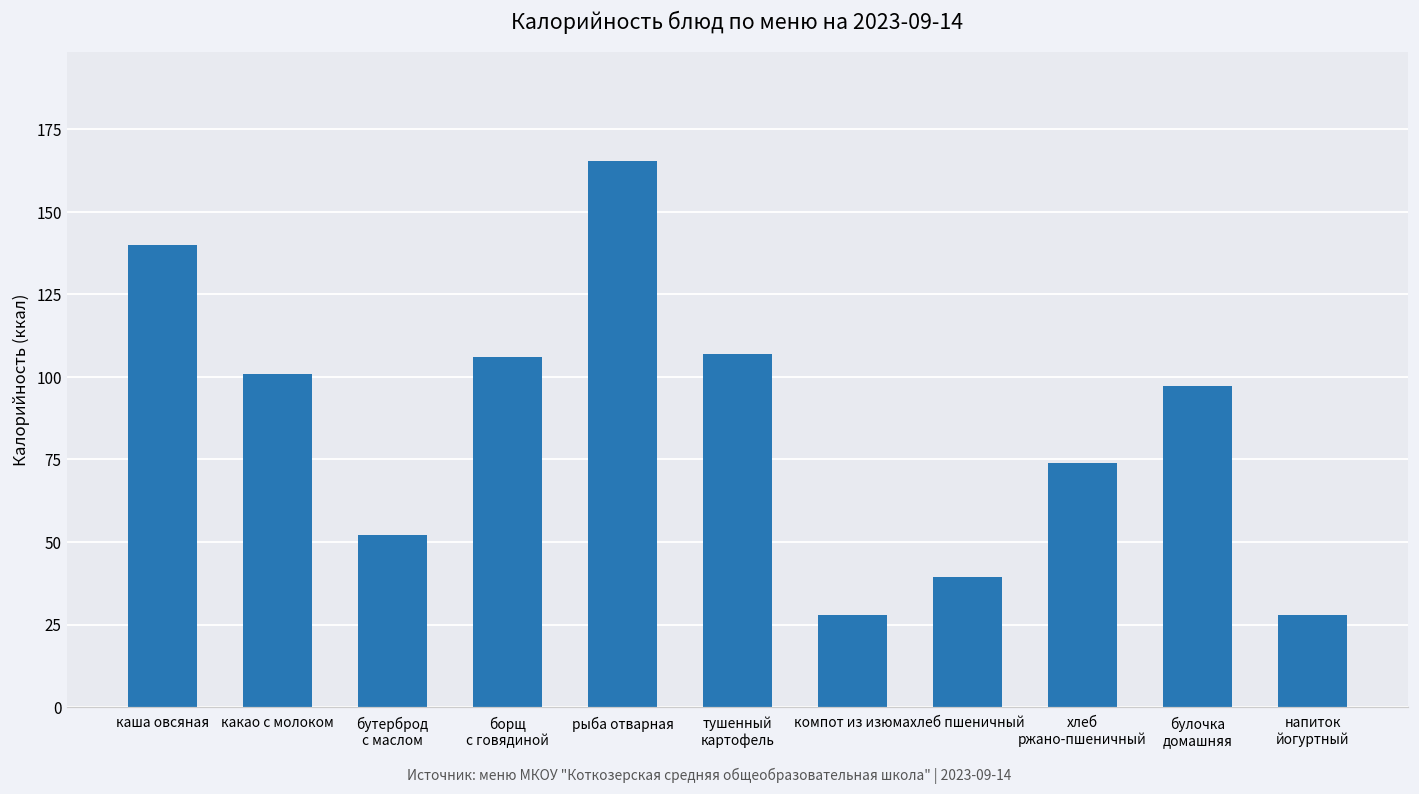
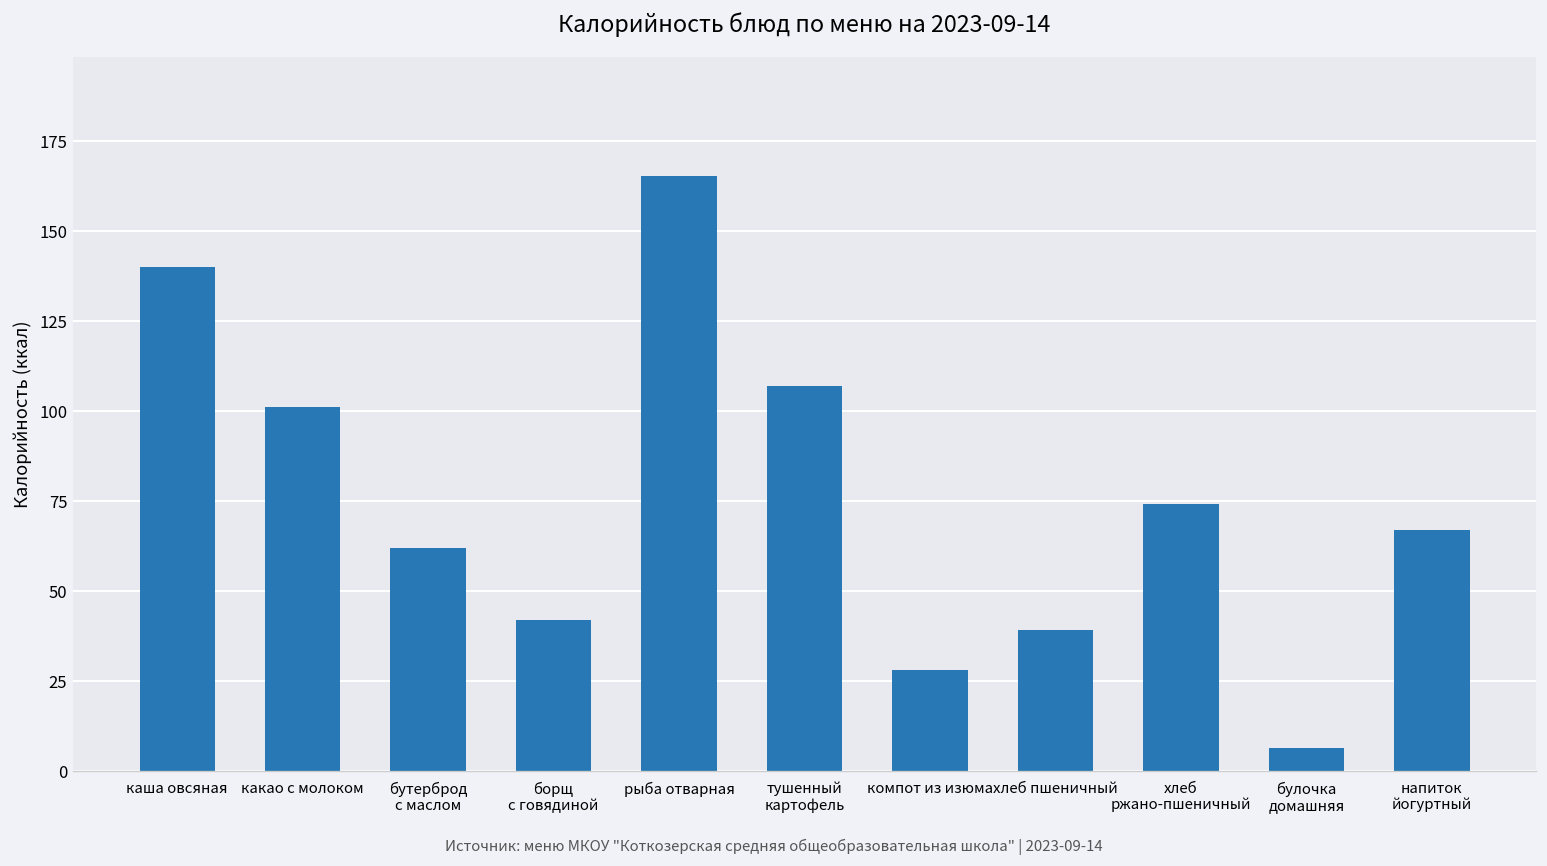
бутерброд с маслом: 52 -> 62
борщ с говядиной: 106 -> 42
булочка домашняя: 97 -> 6
напиток йогуртный: 28 -> 67
